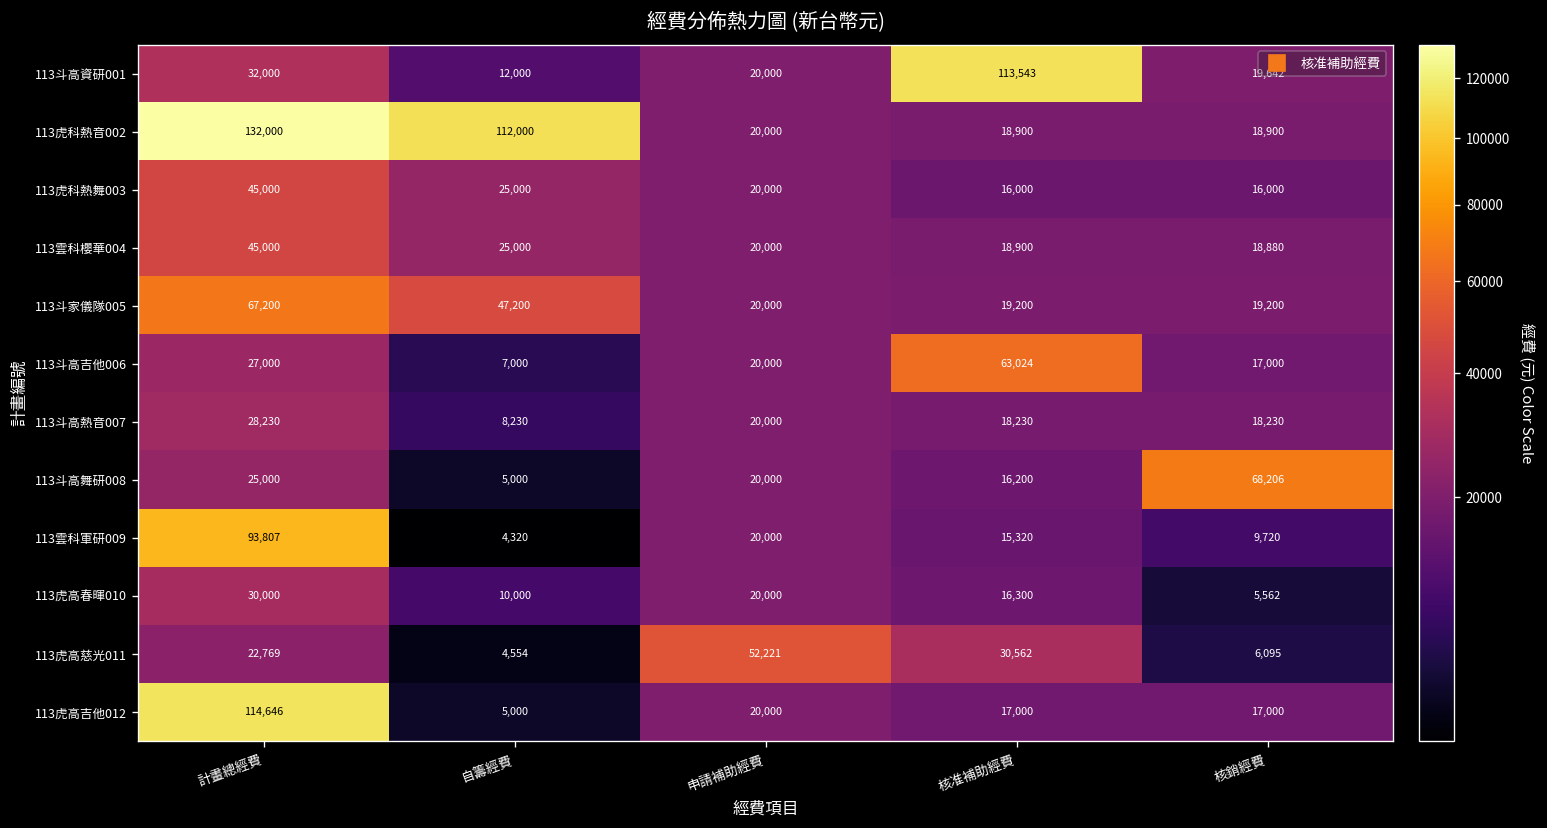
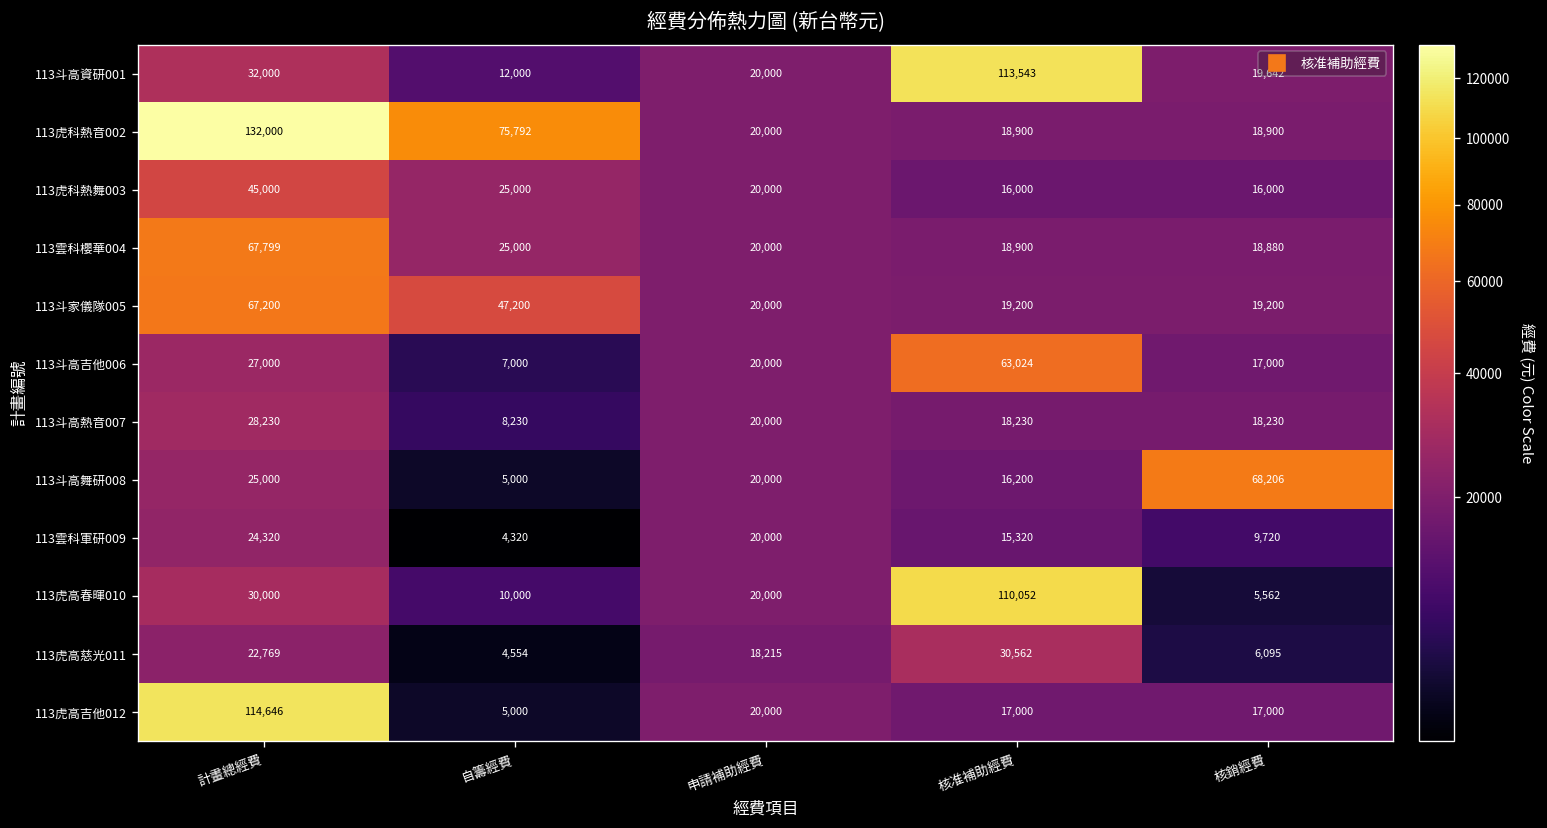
113虎科熱音002, 自籌經費: 112,000 -> 75,792
113雲科櫻華004, 計畫總經費: 45,000 -> 67,799
113雲科軍研009, 計畫總經費: 93,807 -> 24,320
113虎高春暉010, 核准補助經費: 16,300 -> 110,052
113虎高慈光011, 申請補助經費: 52,221 -> 18,215
